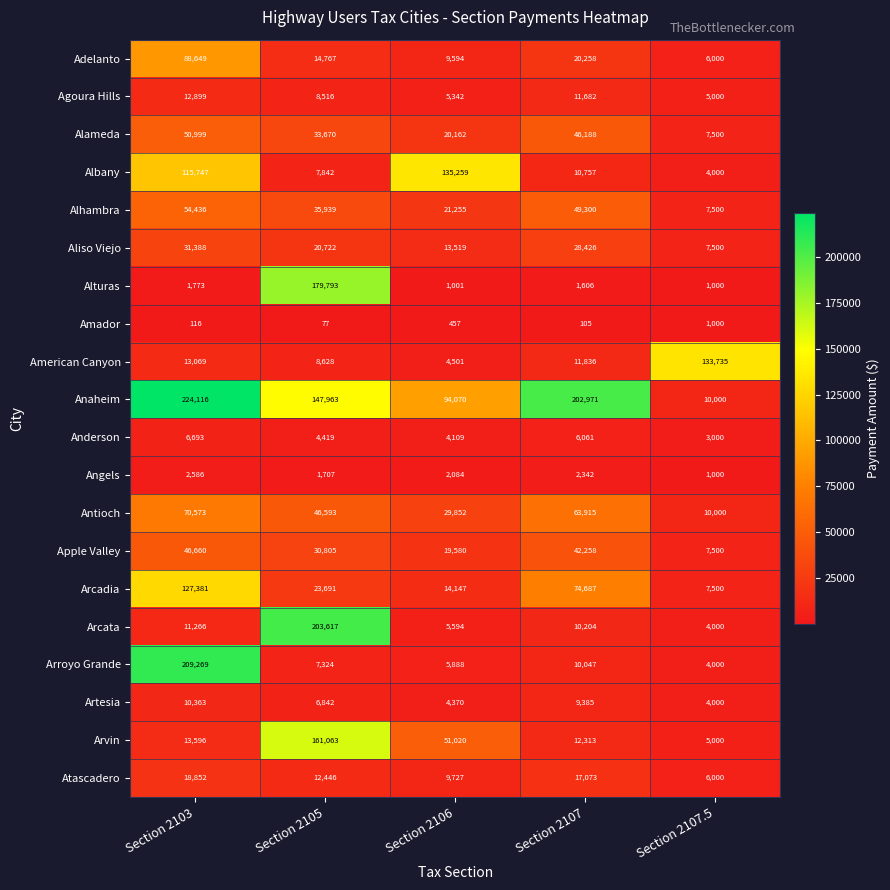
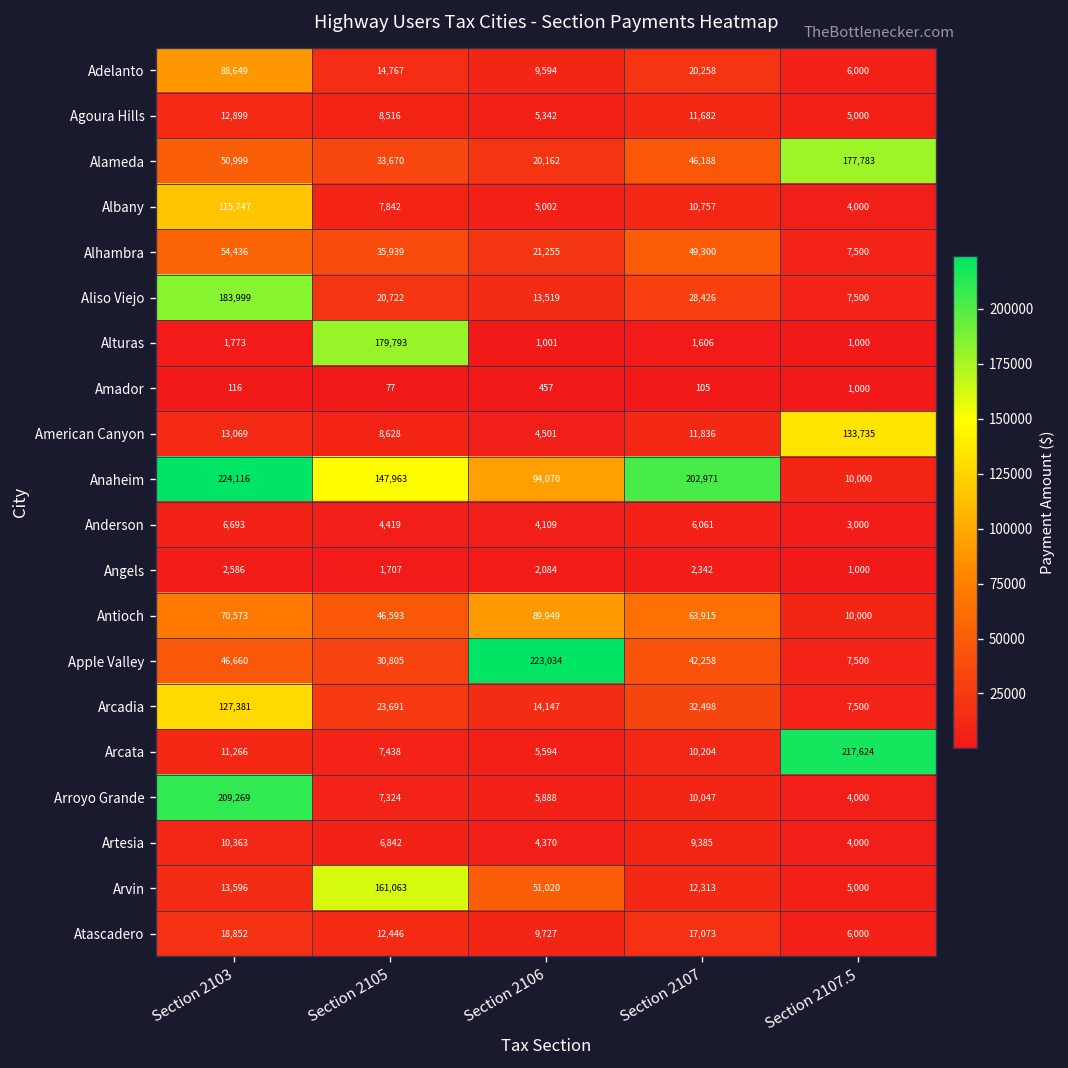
Alameda, Section 2107.5: 7,500 -> 177,783
Albany, Section 2106: 135,259 -> 5,002
Aliso Viejo, Section 2103: 31,388 -> 183,999
Antioch, Section 2106: 29,852 -> 89,949
Apple Valley, Section 2106: 19,580 -> 223,034
Arcadia, Section 2107: 74,687 -> 32,498
Arcata, Section 2105: 203,617 -> 7,438
Arcata, Section 2107.5: 4,000 -> 217,624
